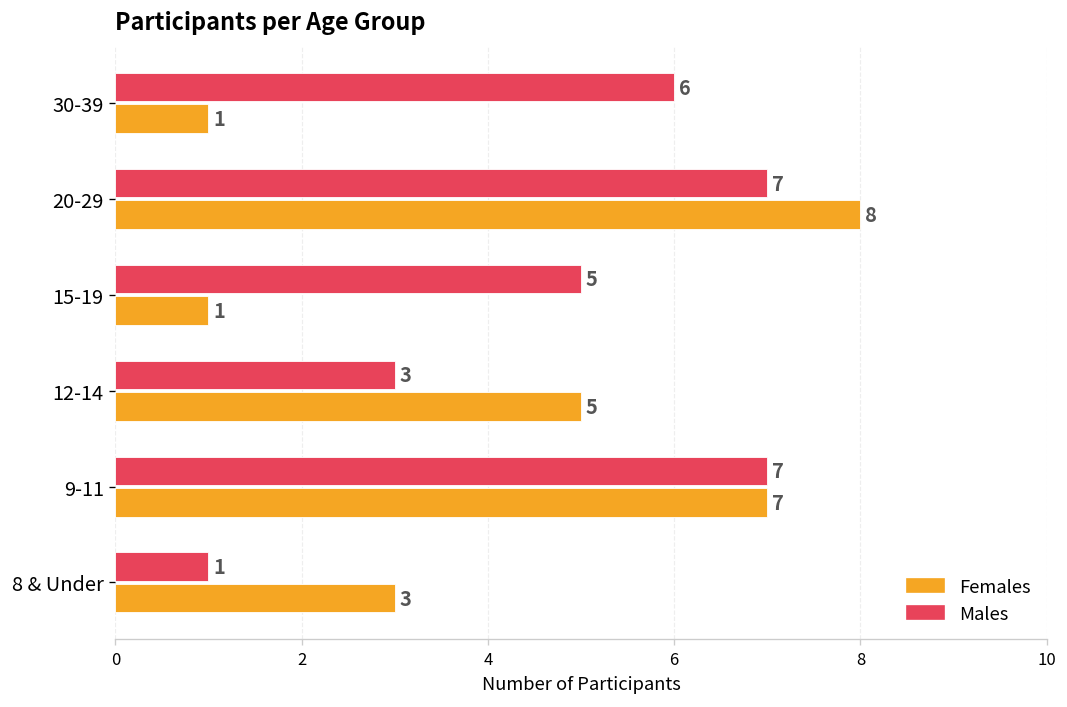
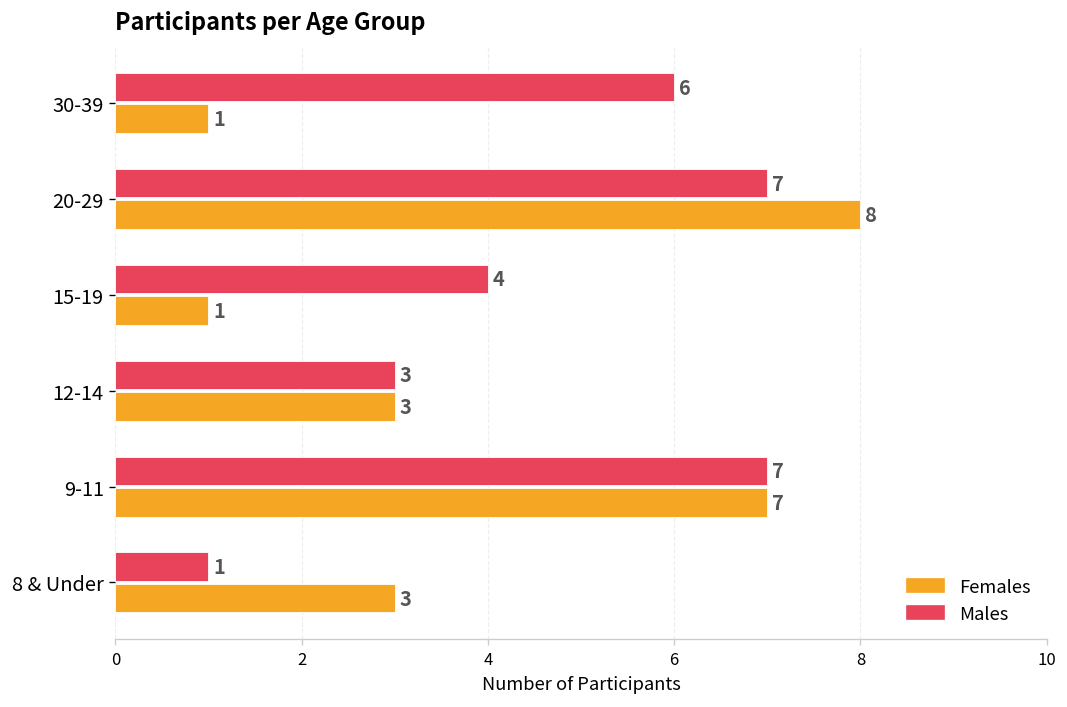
Males, 15-19: 5 -> 4
Females, 12-14: 5 -> 3
